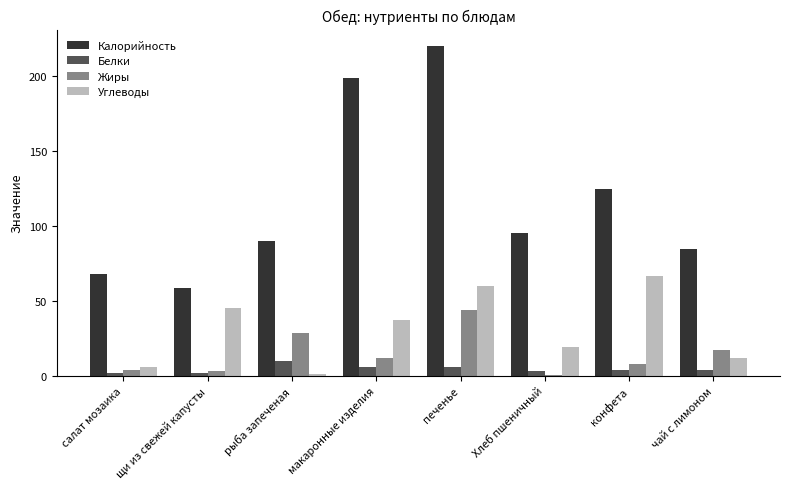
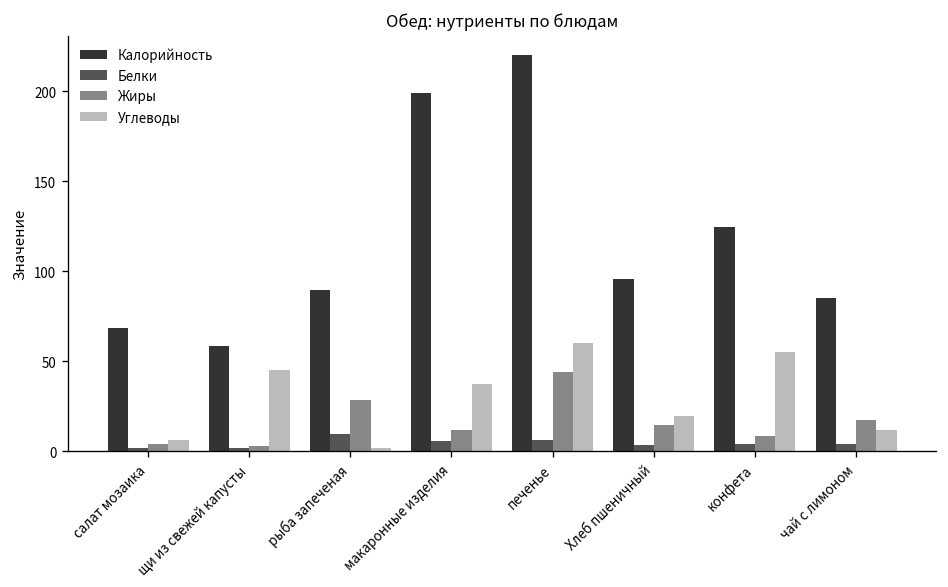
Жиры, Хлеб пшеничный: 0 -> 15
Углеводы, конфета: 66 -> 55
